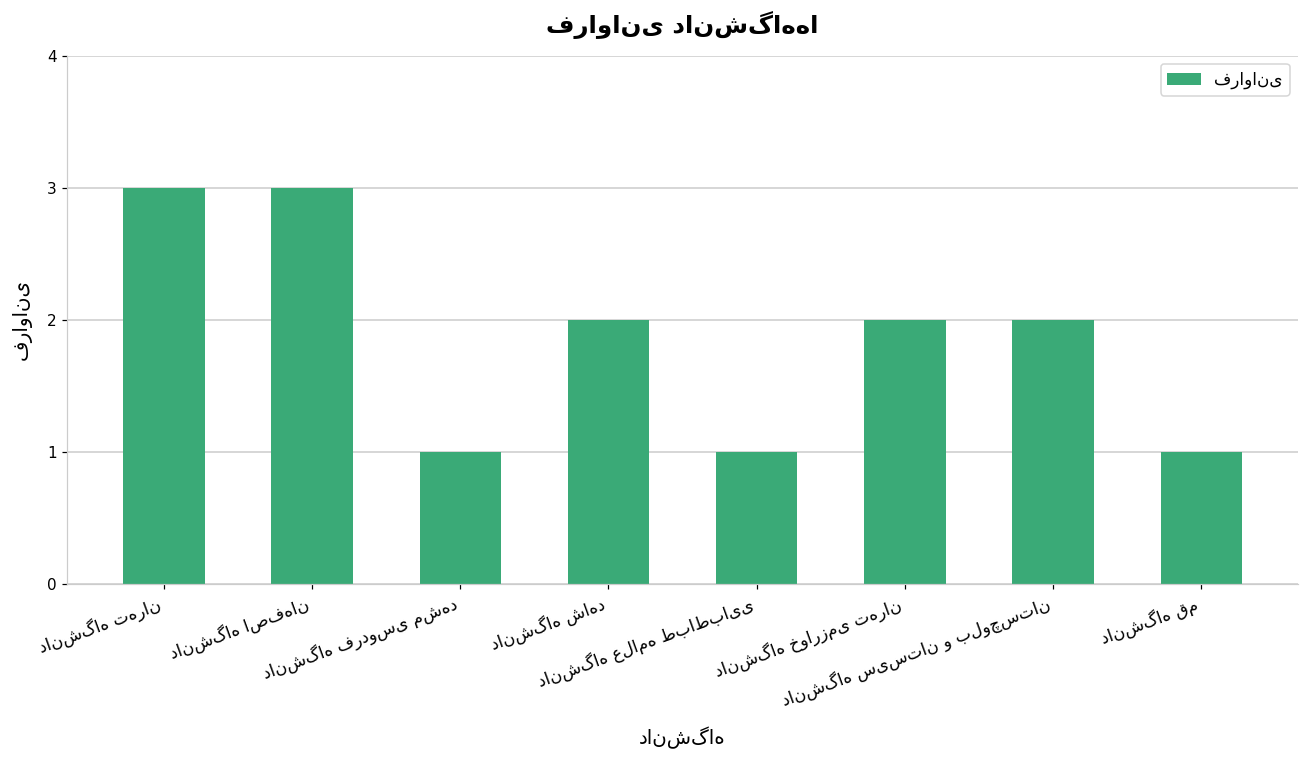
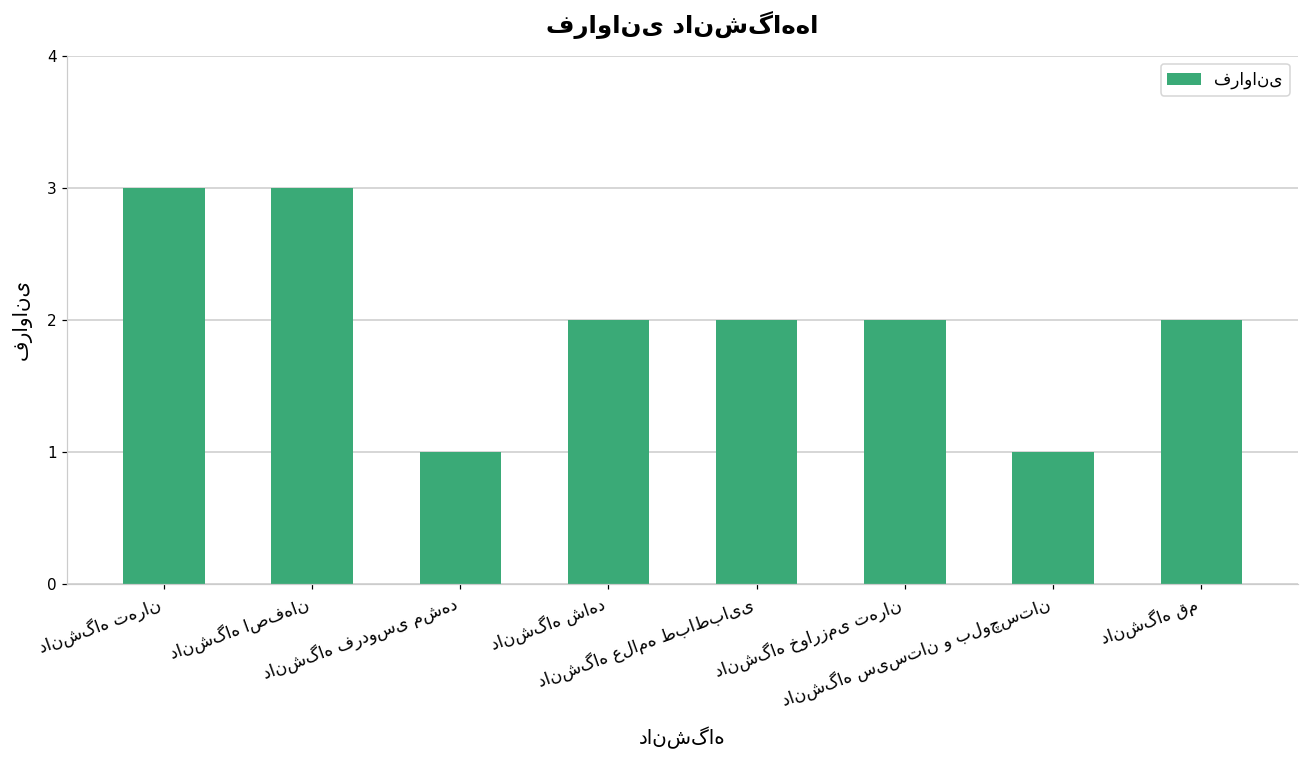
دانشگاه علامه طباطبایی: 1 -> 2
دانشگاه سیستان و بلوچستان: 2 -> 1
دانشگاه قم: 1 -> 2
